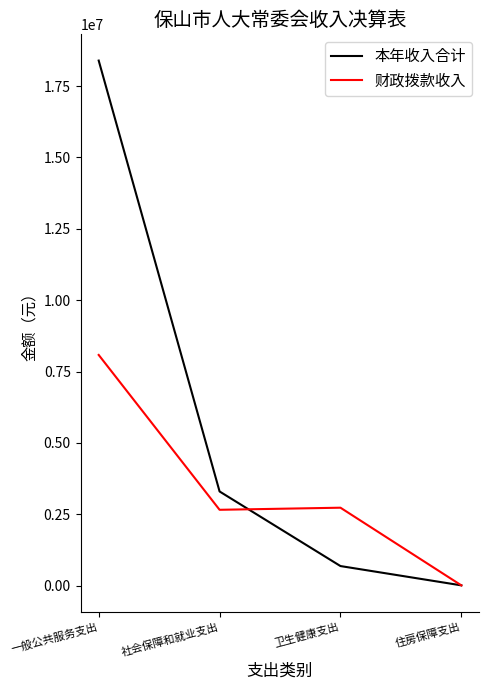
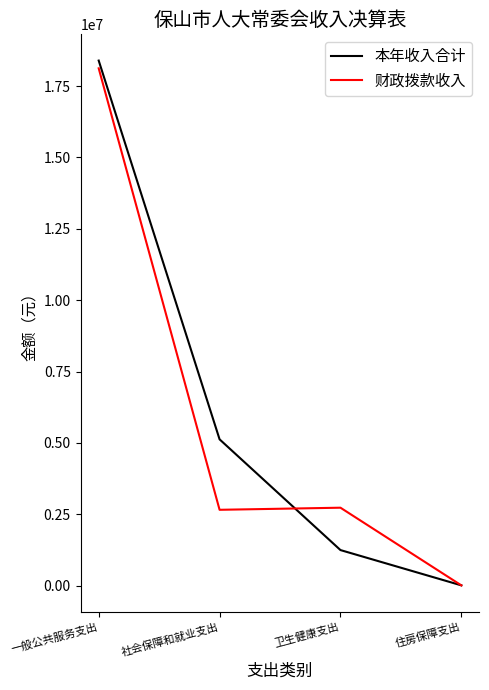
财政拨款收入, 一般公共服务支出: 8100000 -> 18100000
本年收入合计, 社会保障和就业支出: 3300000 -> 5100000
本年收入合计, 卫生健康支出: 700000 -> 1200000
